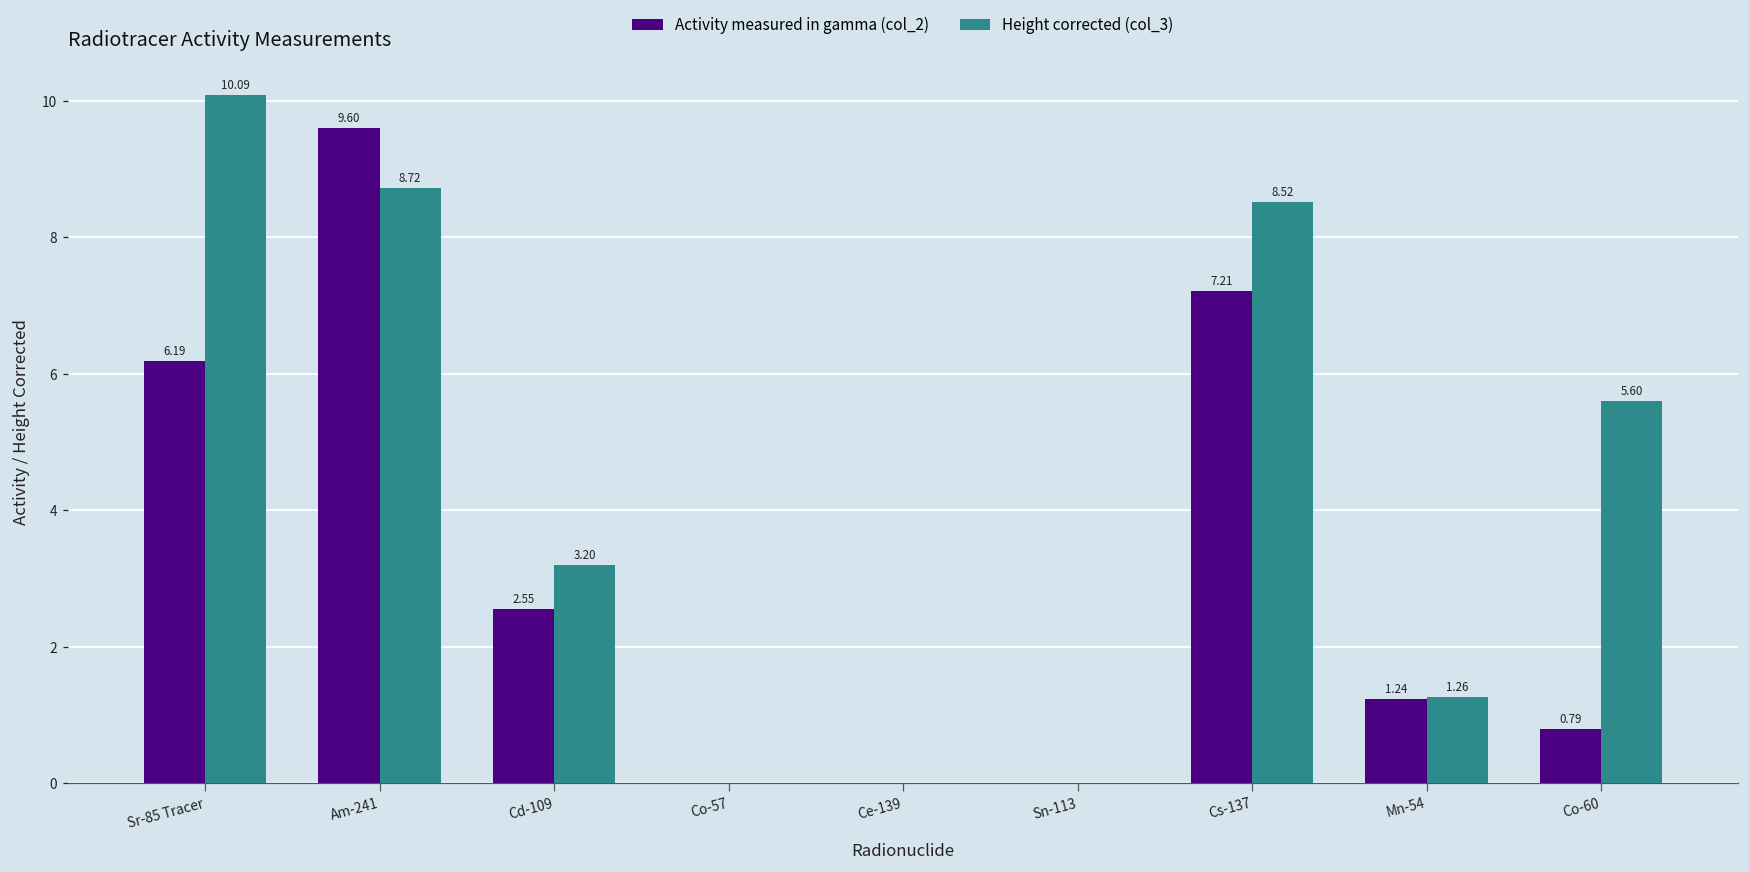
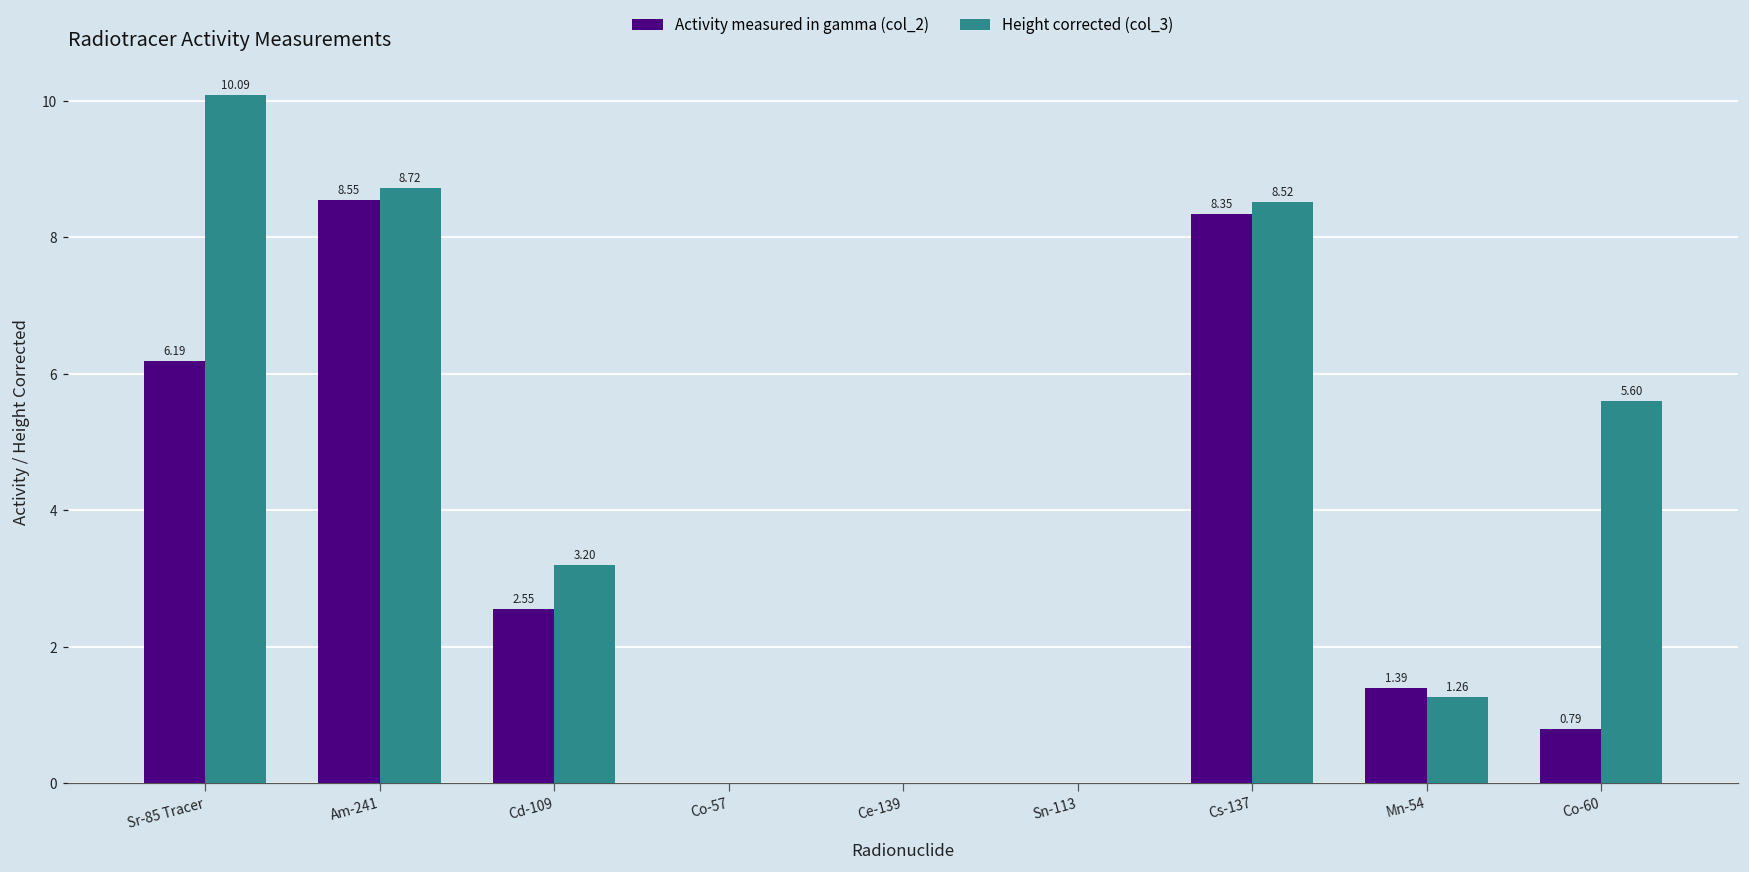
Activity measured in gamma (col_2), Am-241: 9.60 -> 8.55
Activity measured in gamma (col_2), Cs-137: 7.21 -> 8.35
Activity measured in gamma (col_2), Mn-54: 1.24 -> 1.39
